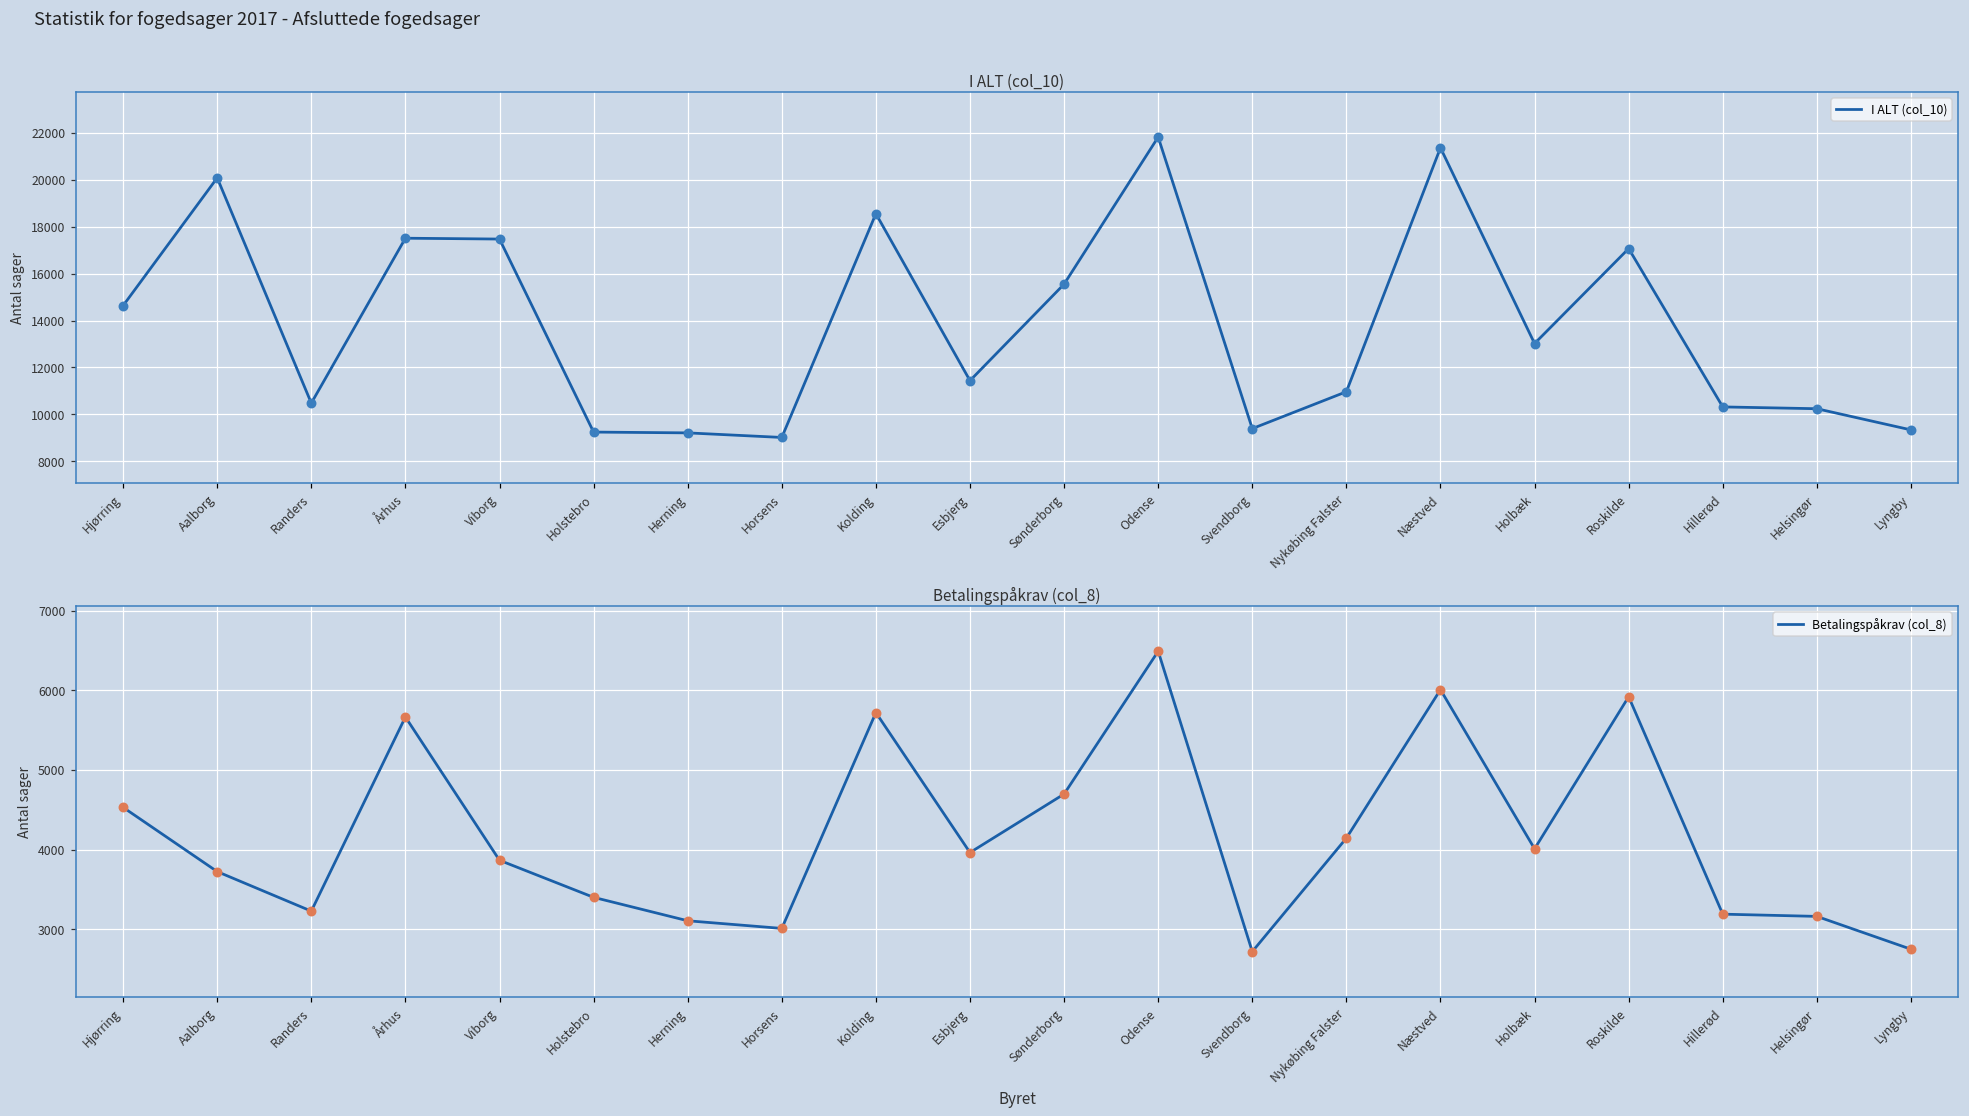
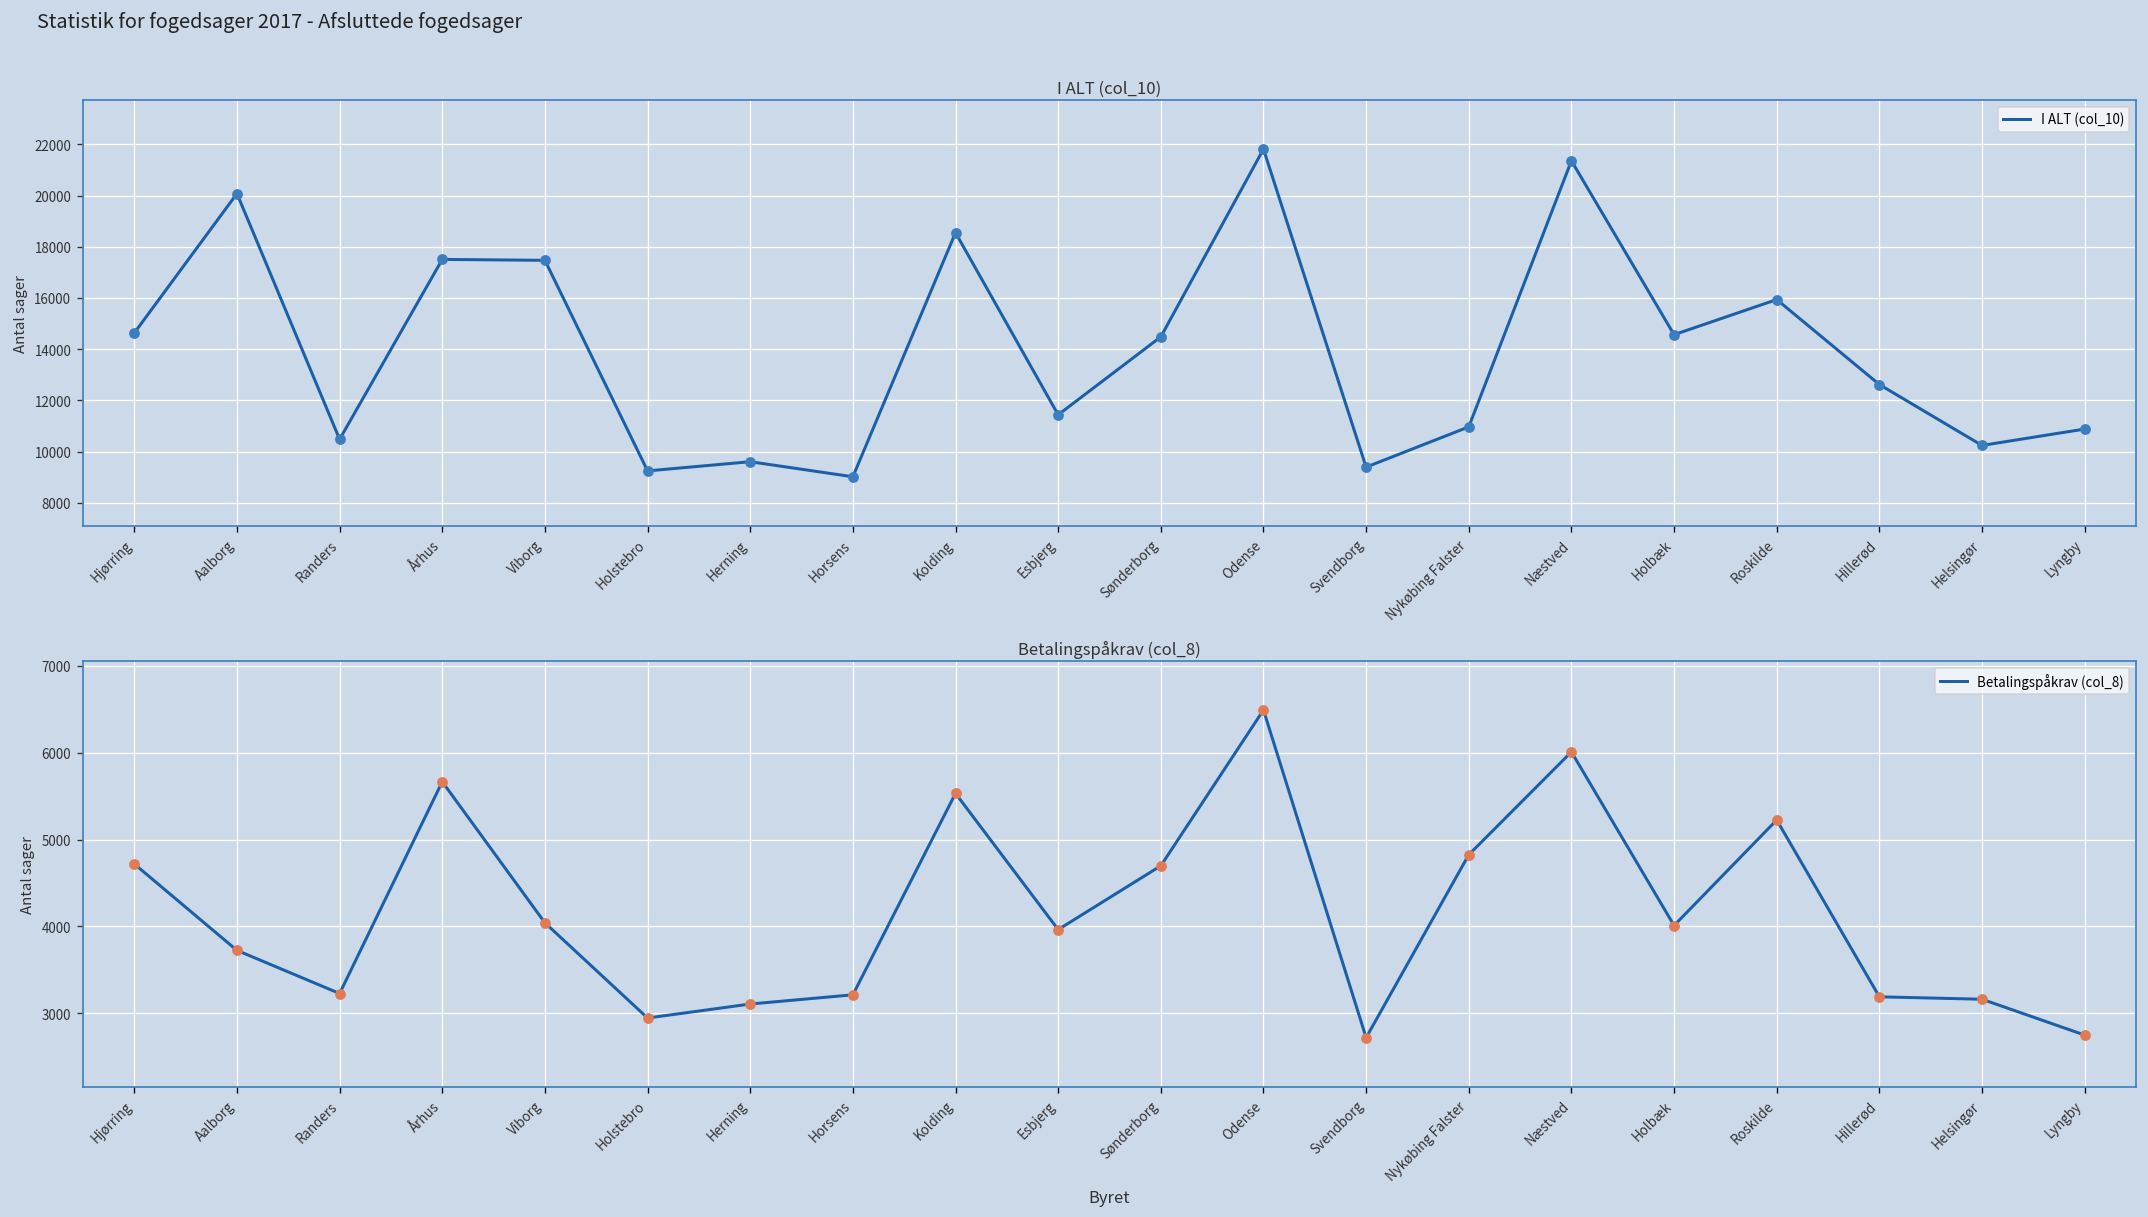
I ALT (col_10), Herning: 9200 -> 9600
I ALT (col_10), Sønderborg: 15600 -> 14500
I ALT (col_10), Holbæk: 13000 -> 14600
I ALT (col_10), Roskilde: 17100 -> 15900
I ALT (col_10), Hillerød: 10300 -> 12600
I ALT (col_10), Lyngby: 9300 -> 10900
Betalingspåkrav (col_8), Hjørring: 4500 -> 4700
Betalingspåkrav (col_8), Viborg: 3900 -> 4000
Betalingspåkrav (col_8), Holstebro: 3400 -> 2900
Betalingspåkrav (col_8), Horsens: 3000 -> 3200
Betalingspåkrav (col_8), Kolding: 5700 -> 5500
Betalingspåkrav (col_8), Nykøbing Falster: 4100 -> 4800
Betalingspåkrav (col_8), Roskilde: 5900 -> 5200
